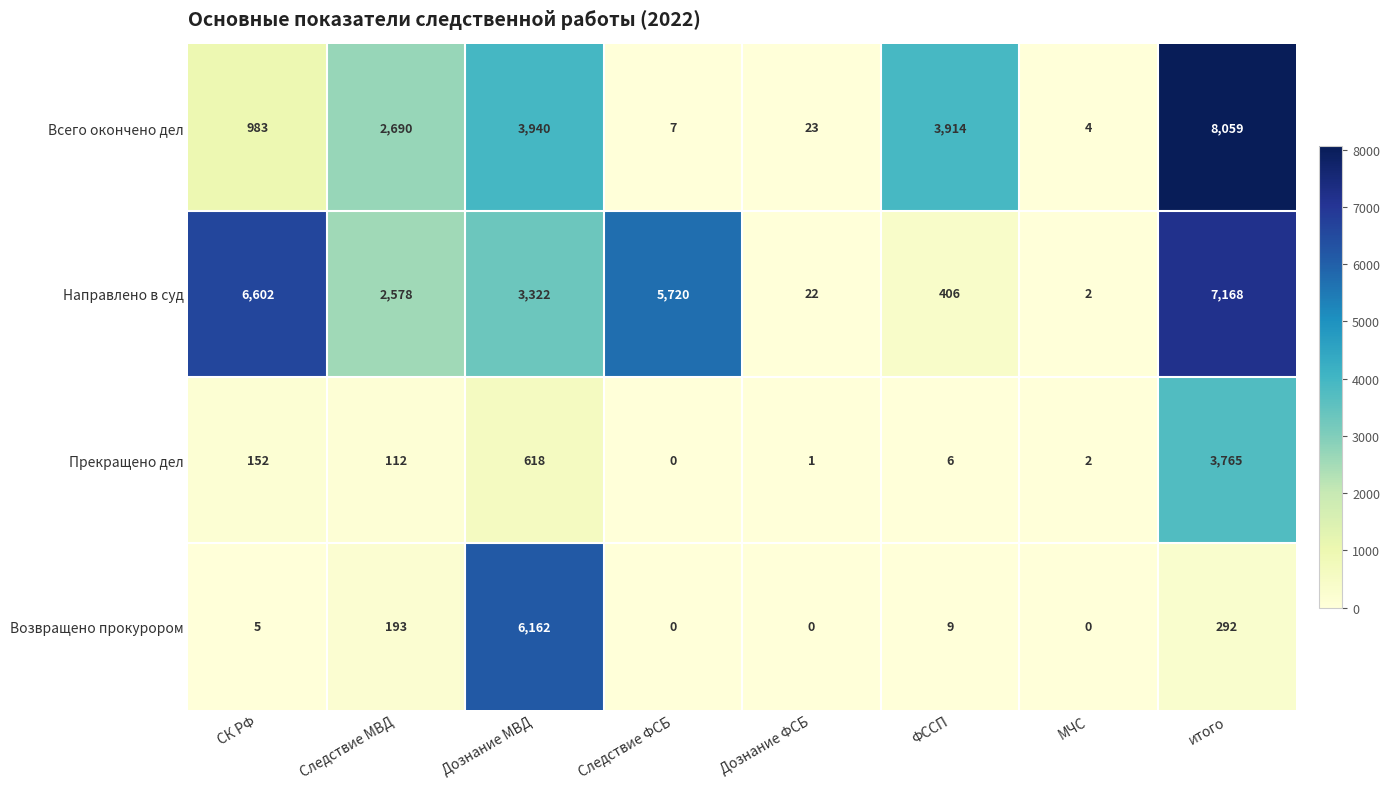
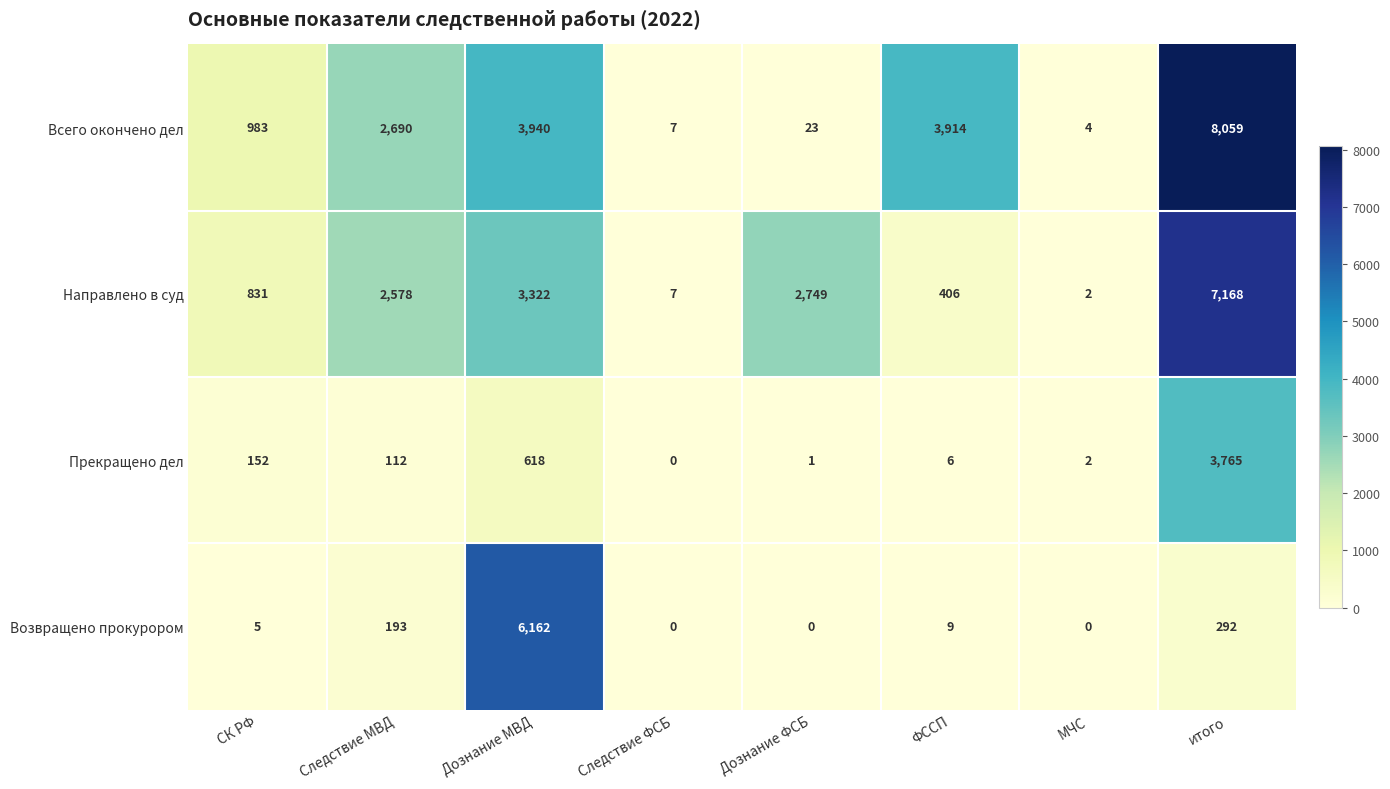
Направлено в суд, СК РФ: 6,602 -> 831
Направлено в суд, Следствие ФСБ: 5,720 -> 7
Направлено в суд, Дознание ФСБ: 22 -> 2,749
